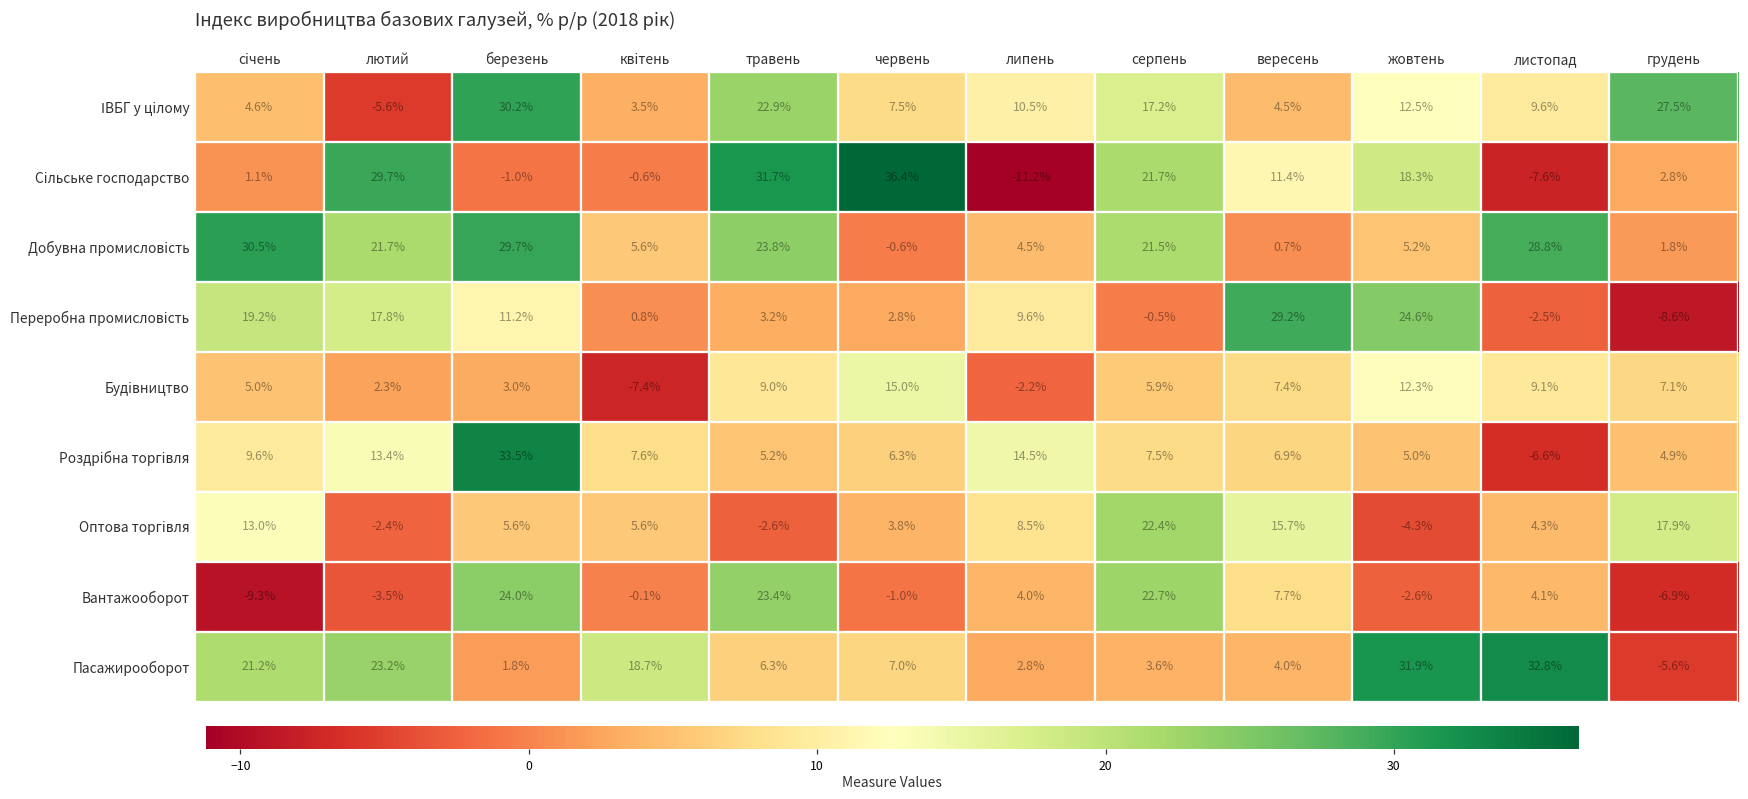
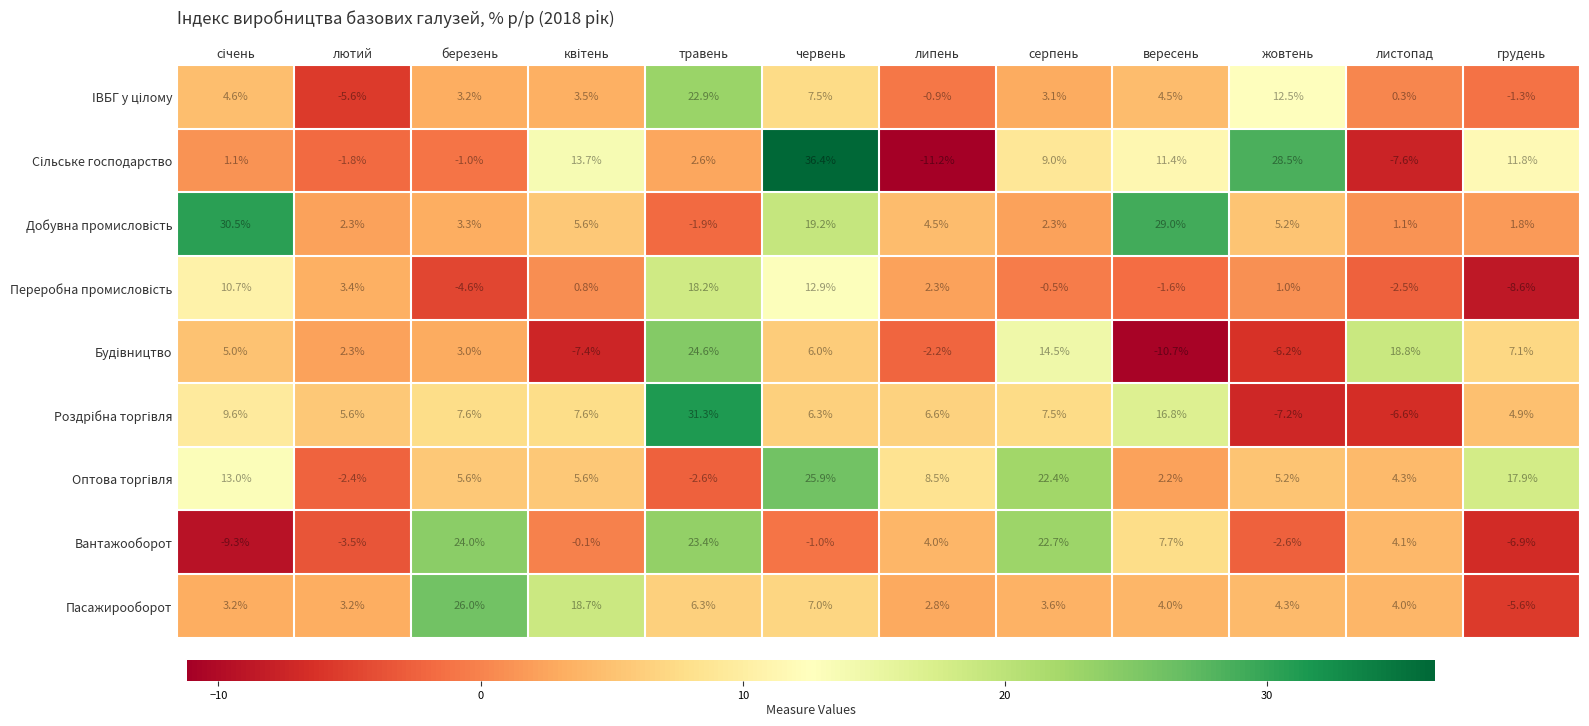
ІВБГ у цілому, березень: 30.2% -> 3.2%
ІВБГ у цілому, липень: 10.5% -> -0.9%
ІВБГ у цілому, серпень: 17.2% -> 3.1%
ІВБГ у цілому, листопад: 9.6% -> 0.3%
ІВБГ у цілому, грудень: 27.5% -> -1.3%
Сільське господарство, лютий: 29.7% -> -1.8%
Сільське господарство, квітень: -0.6% -> 13.7%
Сільське господарство, травень: 31.7% -> 2.6%
Сільське господарство, серпень: 21.7% -> 9.0%
Сільське господарство, жовтень: 18.3% -> 28.5%
Сільське господарство, грудень: 2.8% -> 11.8%
Добувна промисловість, лютий: 21.7% -> 2.3%
Добувна промисловість, березень: 29.7% -> 3.3%
Добувна промисловість, травень: 23.8% -> -1.9%
Добувна промисловість, червень: -0.6% -> 19.2%
Добувна промисловість, серпень: 21.5% -> 2.3%
Добувна промисловість, вересень: 0.7% -> 29.0%
Добувна промисловість, листопад: 28.8% -> 1.1%
Переробна промисловість, січень: 19.2% -> 10.7%
Переробна промисловість, лютий: 17.8% -> 3.4%
Переробна промисловість, березень: 11.2% -> -4.6%
Переробна промисловість, травень: 3.2% -> 18.2%
Переробна промисловість, червень: 2.8% -> 12.9%
Переробна промисловість, липень: 9.6% -> 2.3%
Переробна промисловість, вересень: 29.2% -> -1.6%
Переробна промисловість, жовтень: 24.6% -> 1.0%
Будівництво, травень: 9.0% -> 24.6%
Будівництво, червень: 15.0% -> 6.0%
Будівництво, серпень: 5.9% -> 14.5%
Будівництво, вересень: 7.4% -> -10.7%
Будівництво, жовтень: 12.3% -> -6.2%
Будівництво, листопад: 9.1% -> 18.8%
Роздрібна торгівля, лютий: 13.4% -> 5.6%
Роздрібна торгівля, березень: 33.5% -> 7.6%
Роздрібна торгівля, травень: 5.2% -> 31.3%
Роздрібна торгівля, липень: 14.5% -> 6.6%
Роздрібна торгівля, вересень: 6.9% -> 16.8%
Роздрібна торгівля, жовтень: 5.0% -> -7.2%
Оптова торгівля, червень: 3.8% -> 25.9%
Оптова торгівля, вересень: 15.7% -> 2.2%
Оптова торгівля, жовтень: -4.3% -> 5.2%
Пасажирооборот, січень: 21.2% -> 3.2%
Пасажирооборот, лютий: 23.2% -> 3.2%
Пасажирооборот, березень: 1.8% -> 26.0%
Пасажирооборот, жовтень: 31.9% -> 4.3%
Пасажирооборот, листопад: 32.8% -> 4.0%
